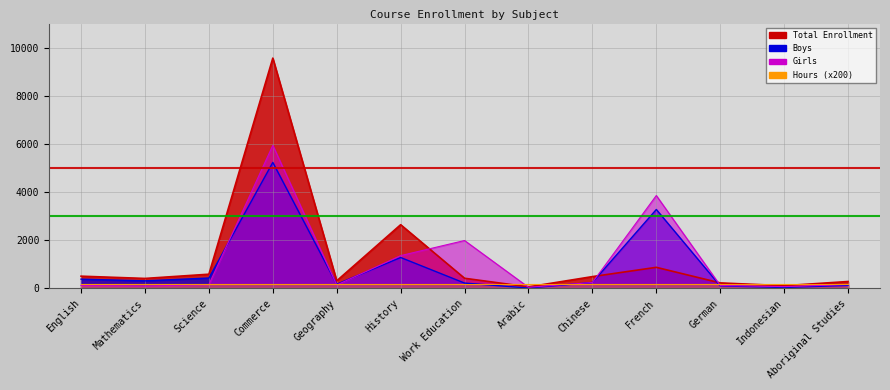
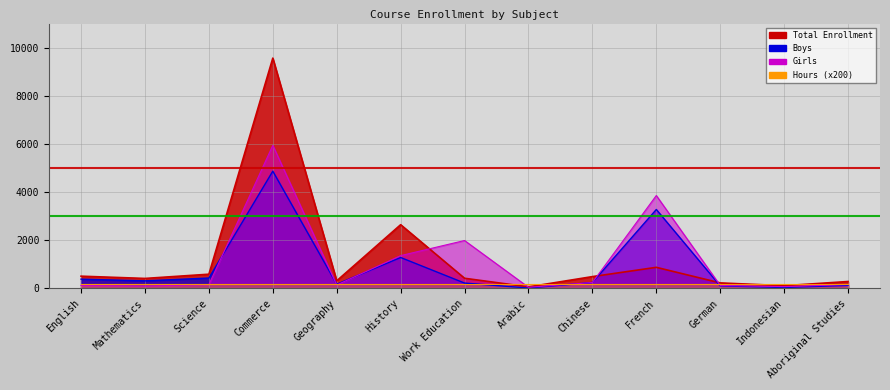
Boys, Commerce: 5200 -> 4900
